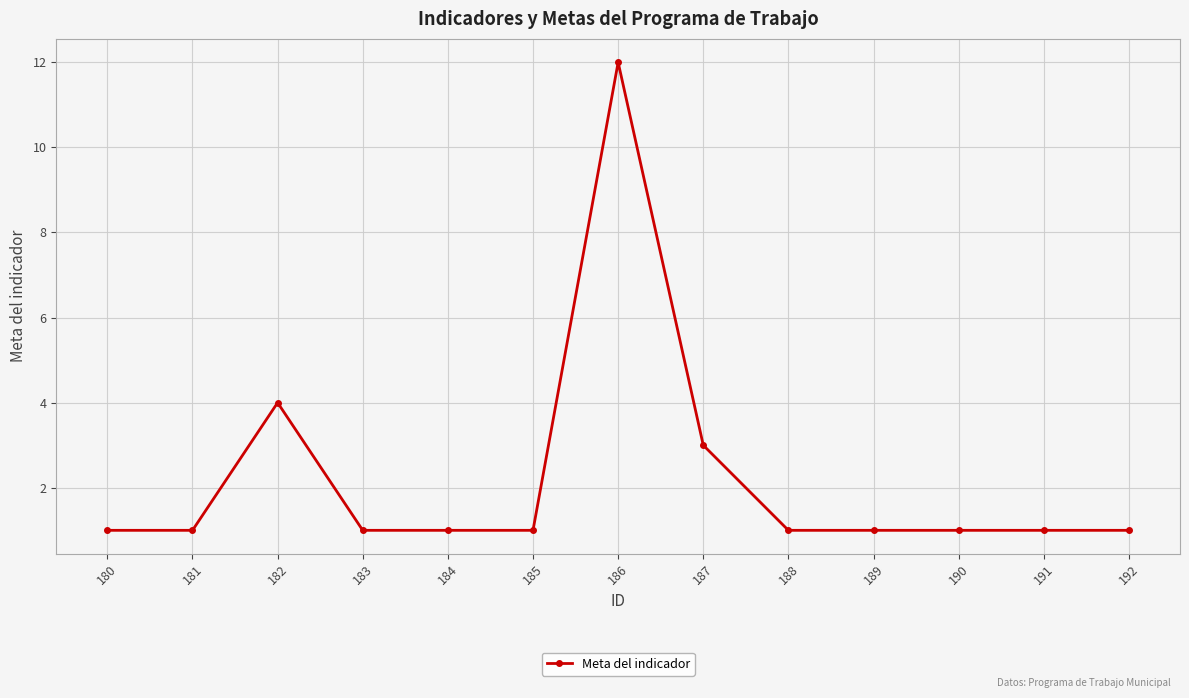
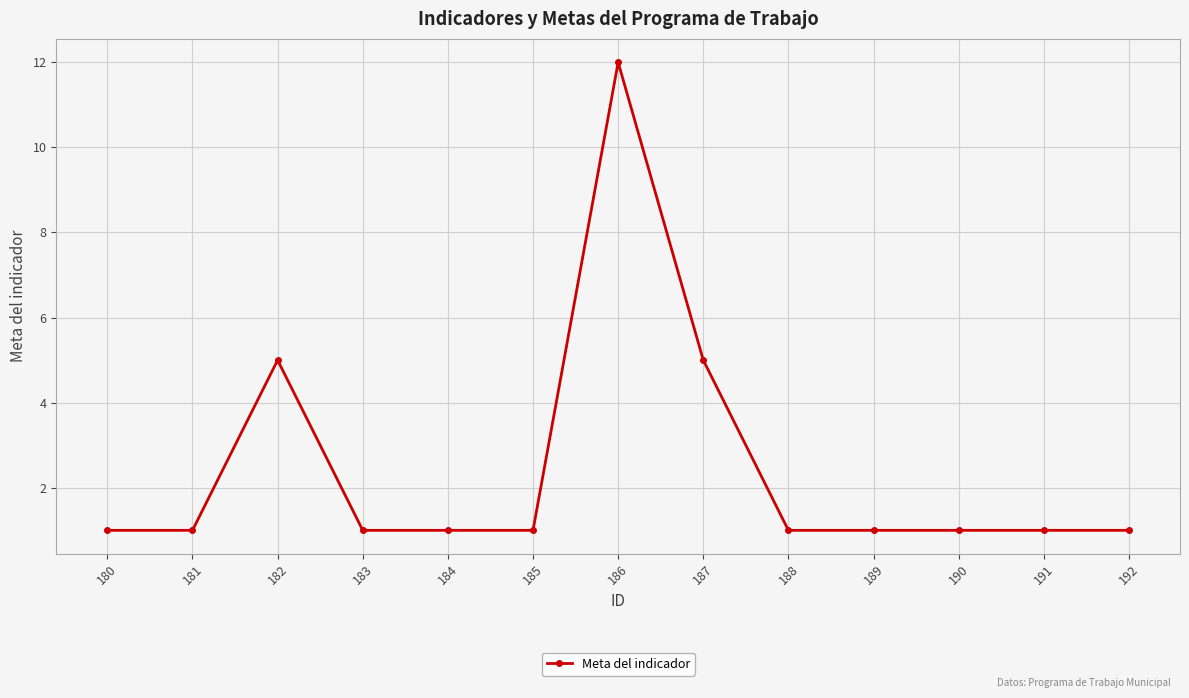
182: 4 -> 5
187: 3 -> 5
